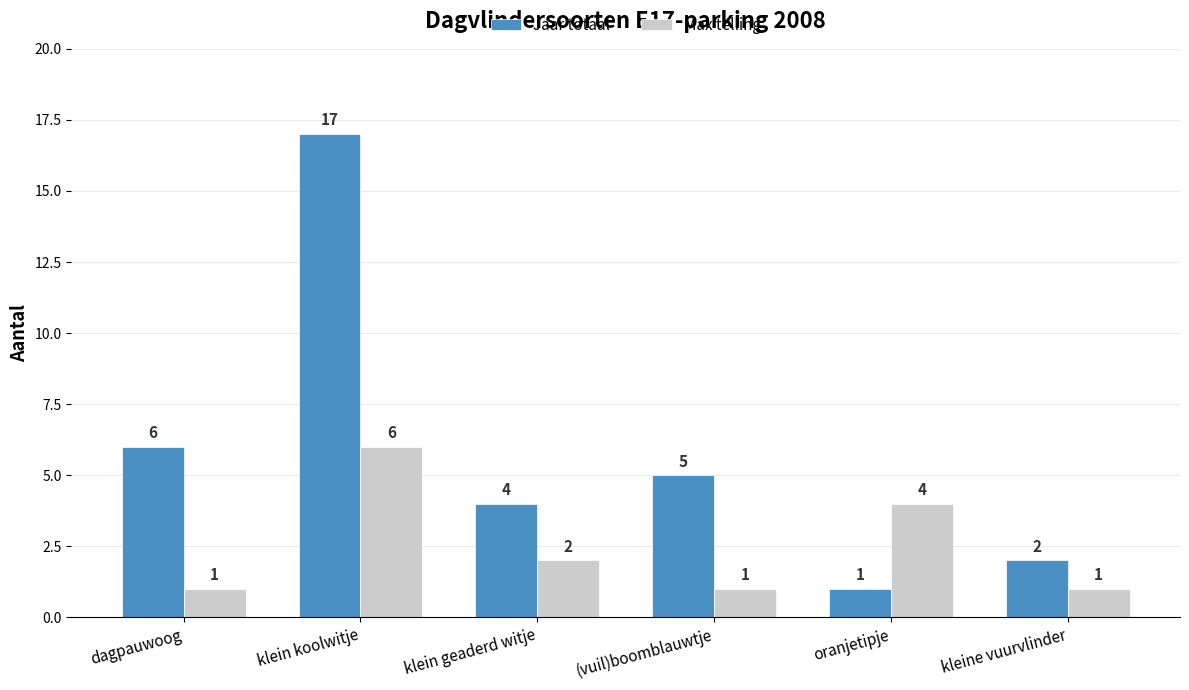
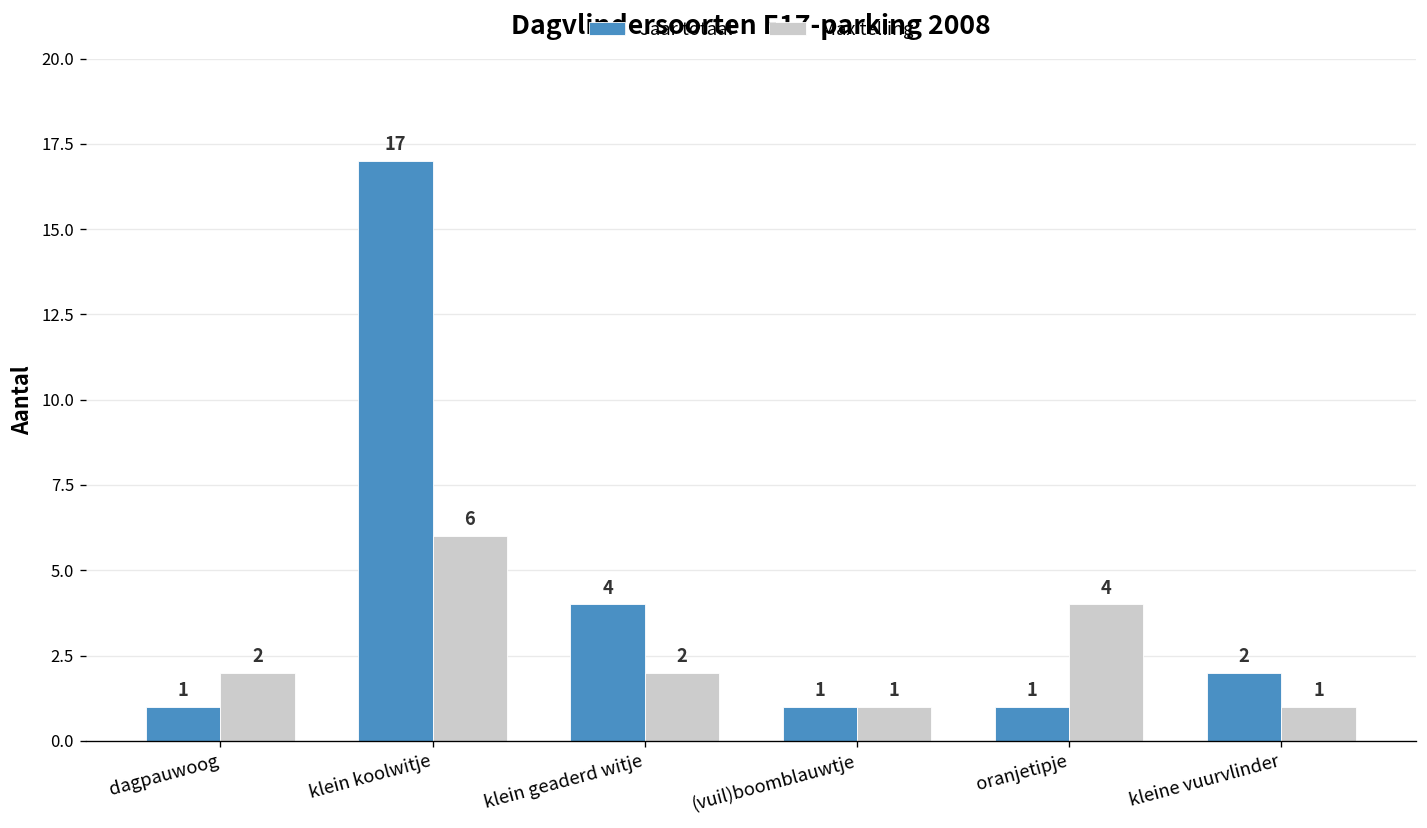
Jaar totaal, dagpauwoog: 6 -> 1
Max telling, dagpauwoog: 1 -> 2
Jaar totaal, (vuil)boomblauwtje: 5 -> 1
